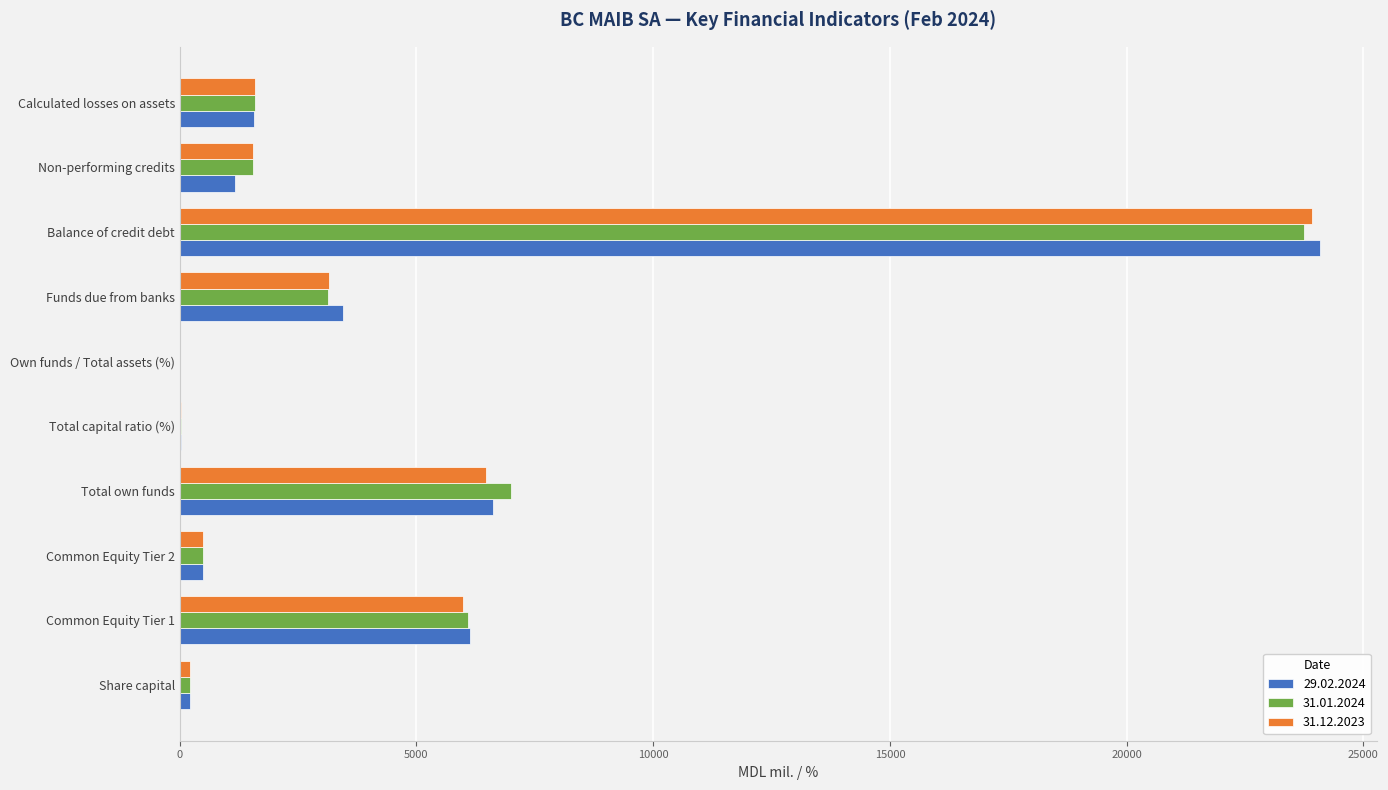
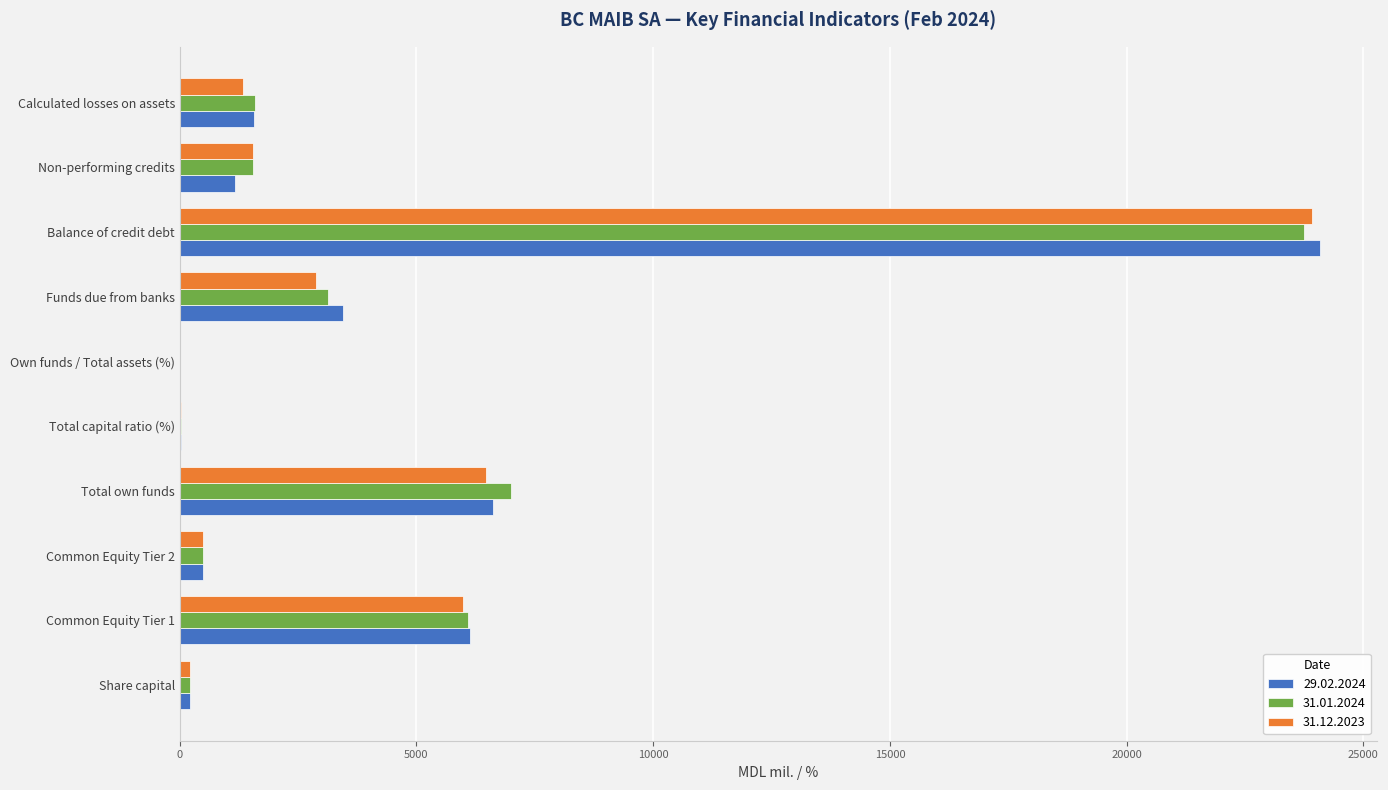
31.12.2023, Calculated losses on assets: 1600 -> 1300
31.12.2023, Funds due from banks: 3200 -> 2900
